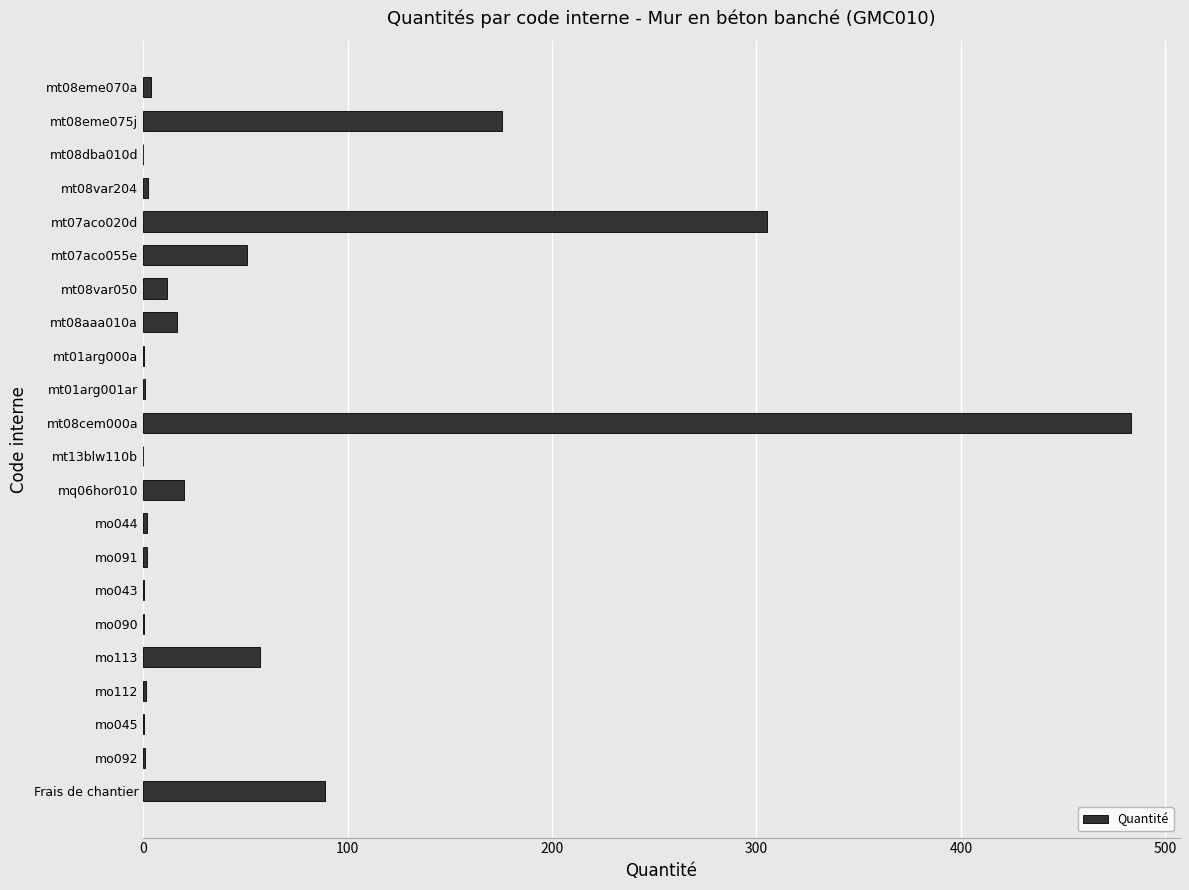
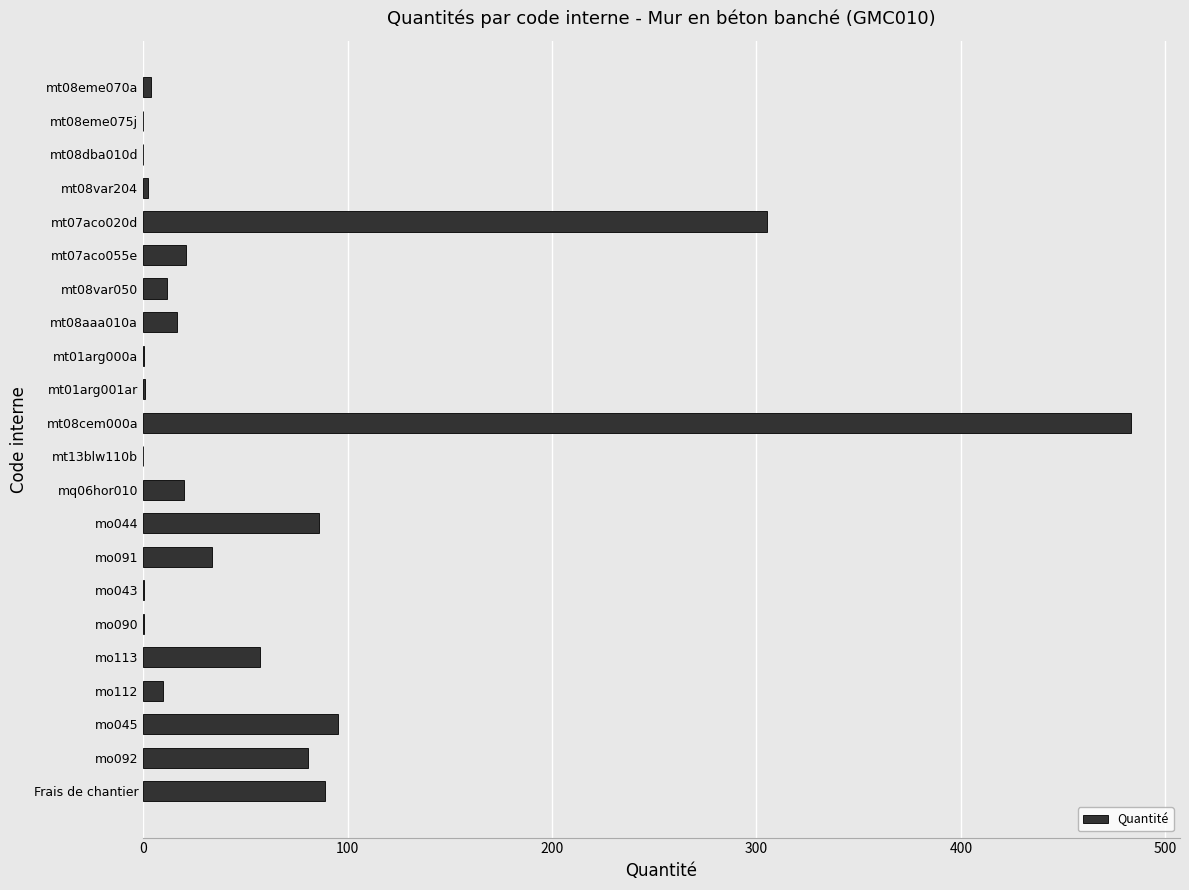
mt08eme075j: 176 -> 0
mt07aco055e: 51 -> 21
mo044: 2 -> 86
mo091: 2 -> 34
mo112: 1 -> 10
mo045: 0 -> 95
mo092: 1 -> 81
